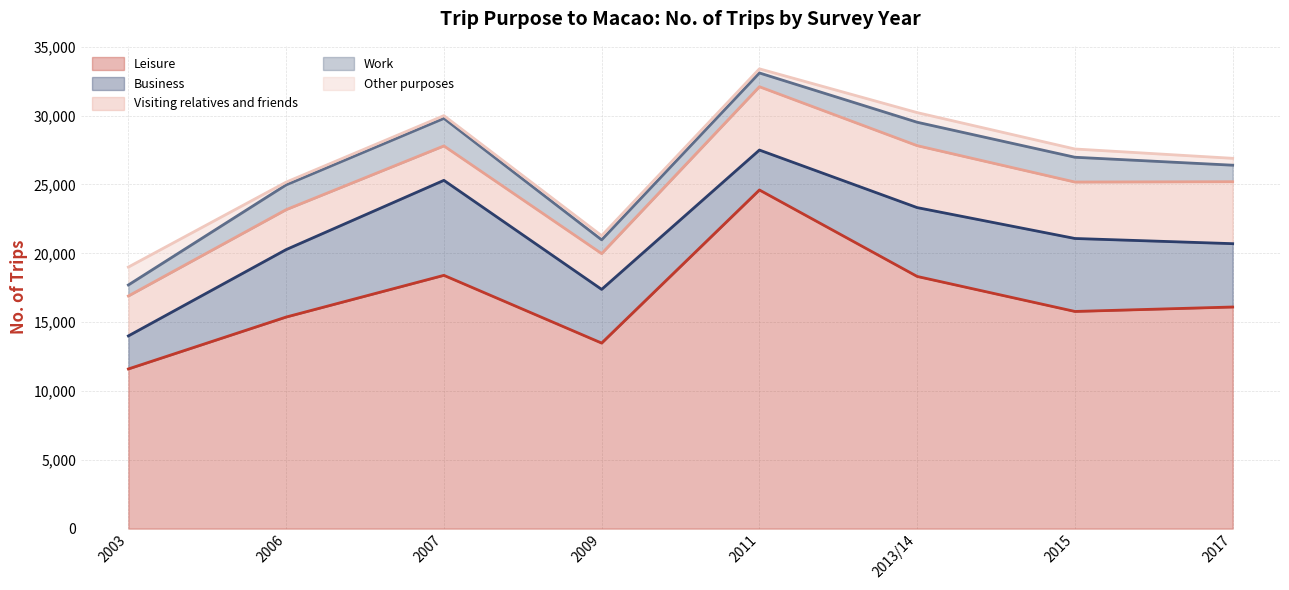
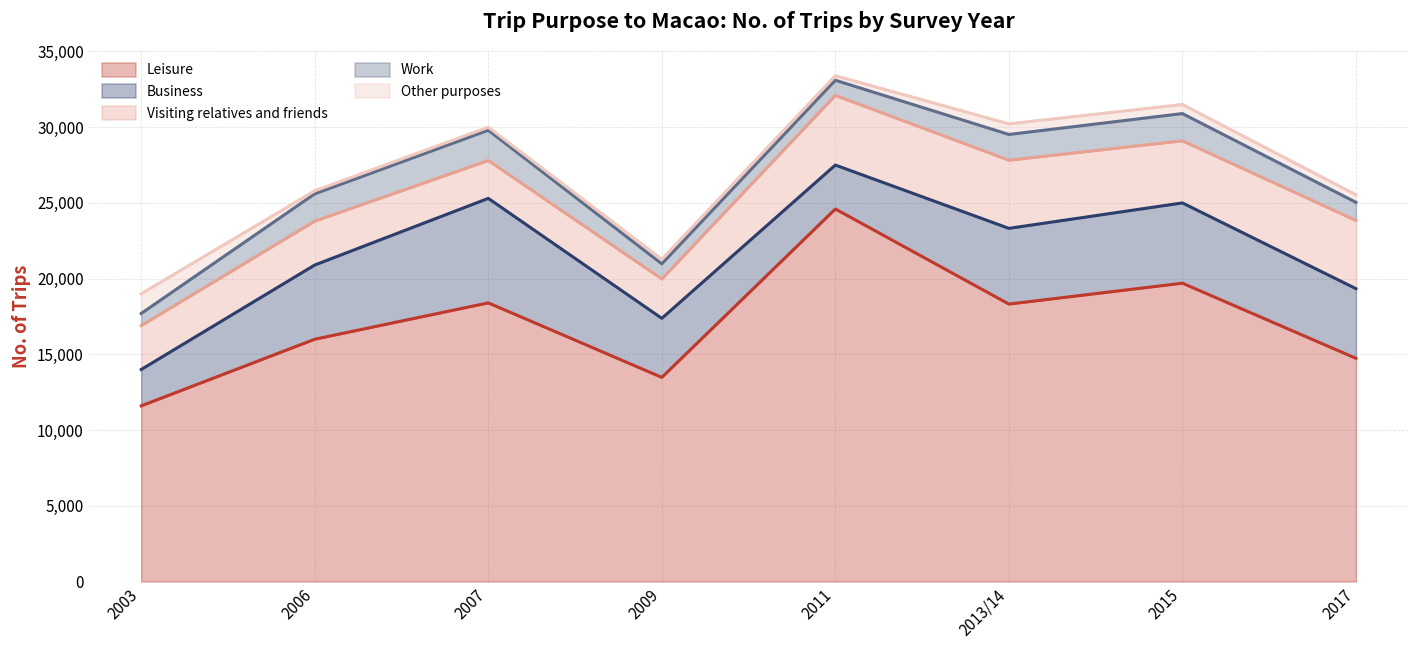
Leisure, 2006: 15,400 -> 16,000
Leisure, 2015: 15,800 -> 19,700
Leisure, 2017: 16,100 -> 14,700
